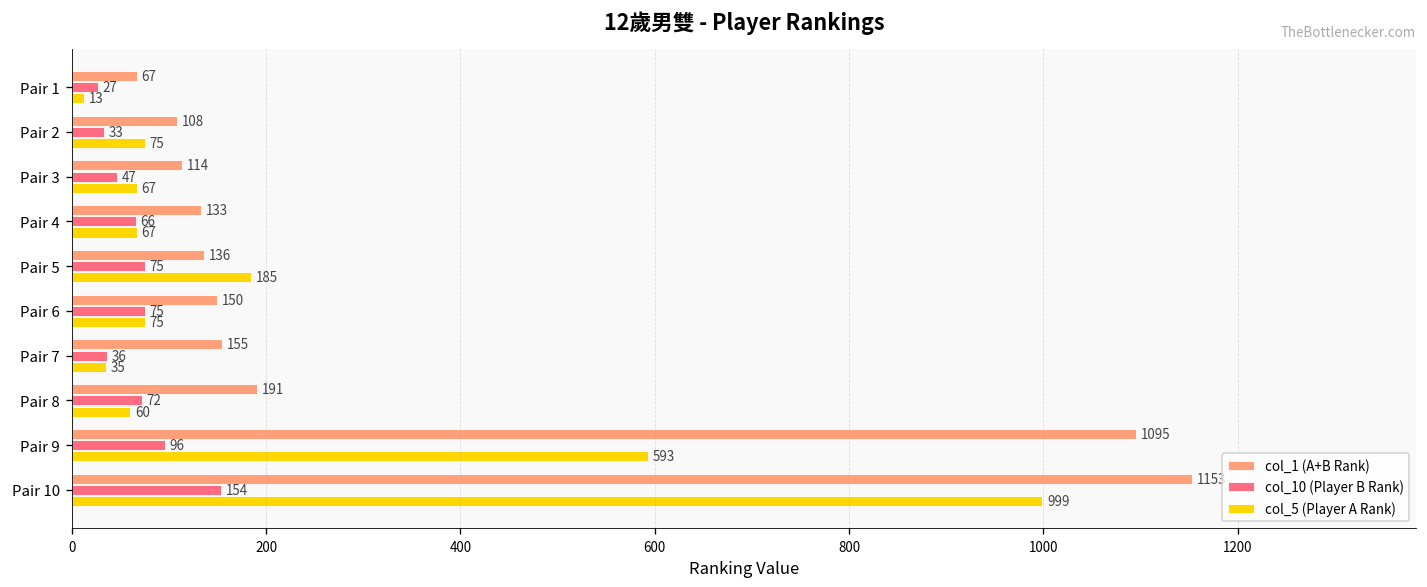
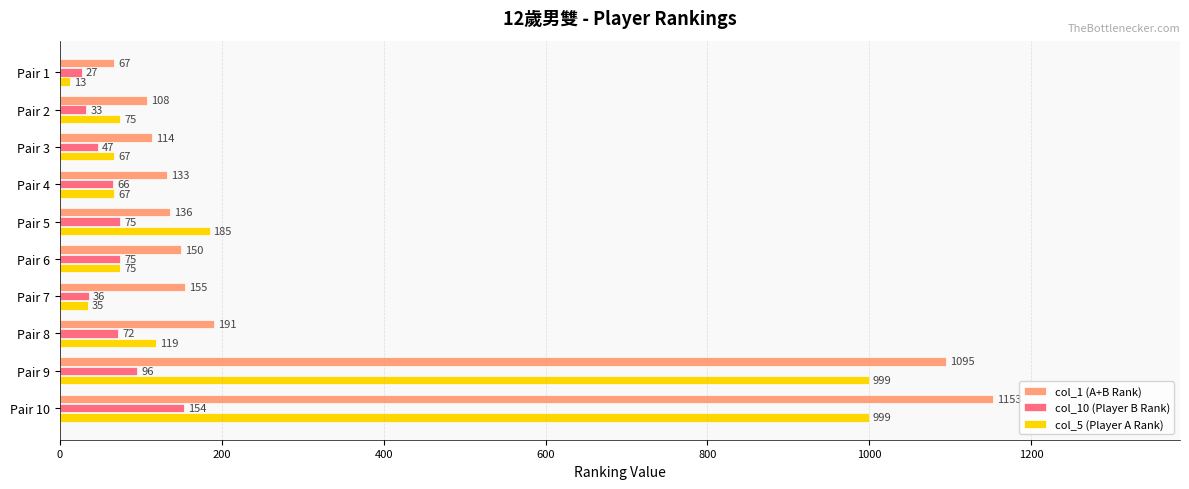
col_5 (Player A Rank), Pair 8: 60 -> 119
col_5 (Player A Rank), Pair 9: 593 -> 999
